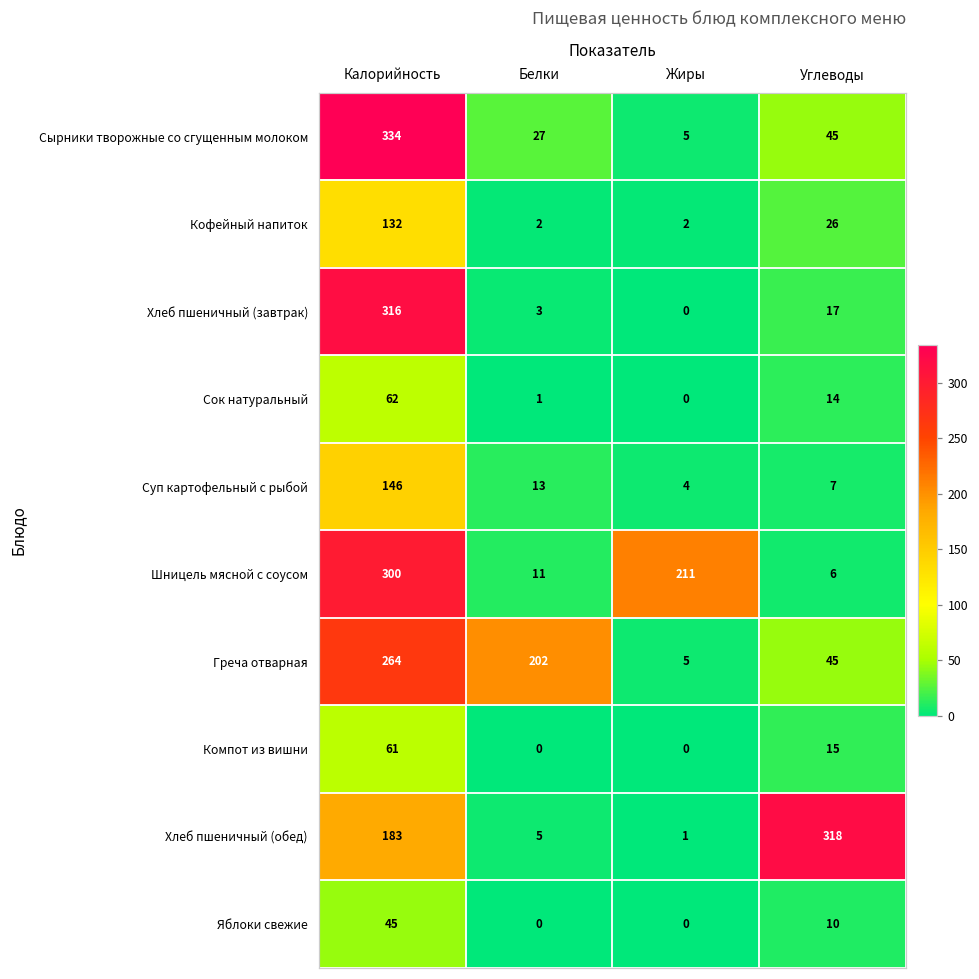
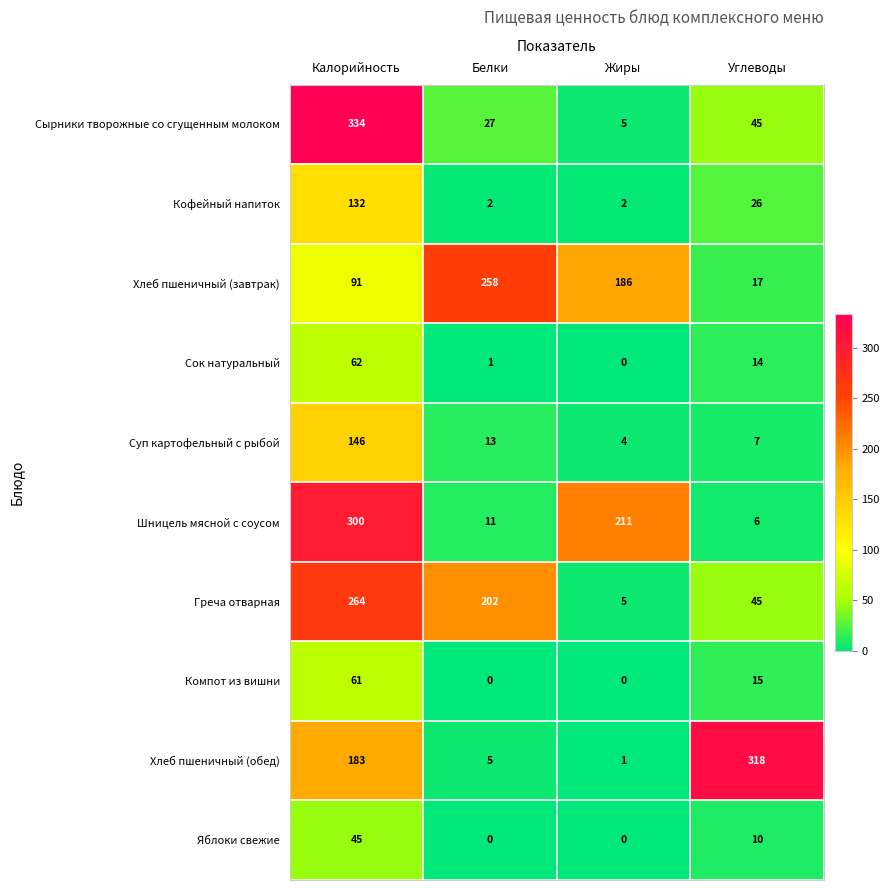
Хлеб пшеничный (завтрак), Калорийность: 316 -> 91
Хлеб пшеничный (завтрак), Белки: 3 -> 258
Хлеб пшеничный (завтрак), Жиры: 0 -> 186
